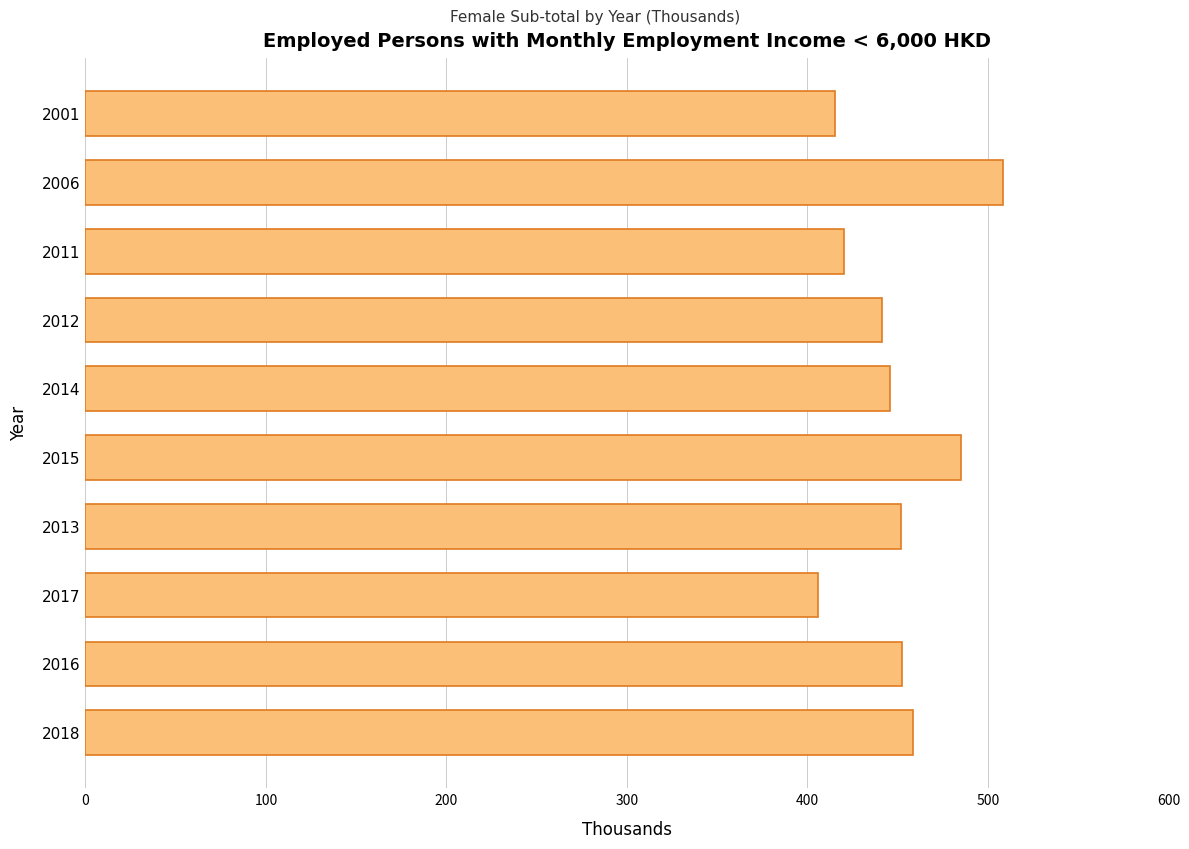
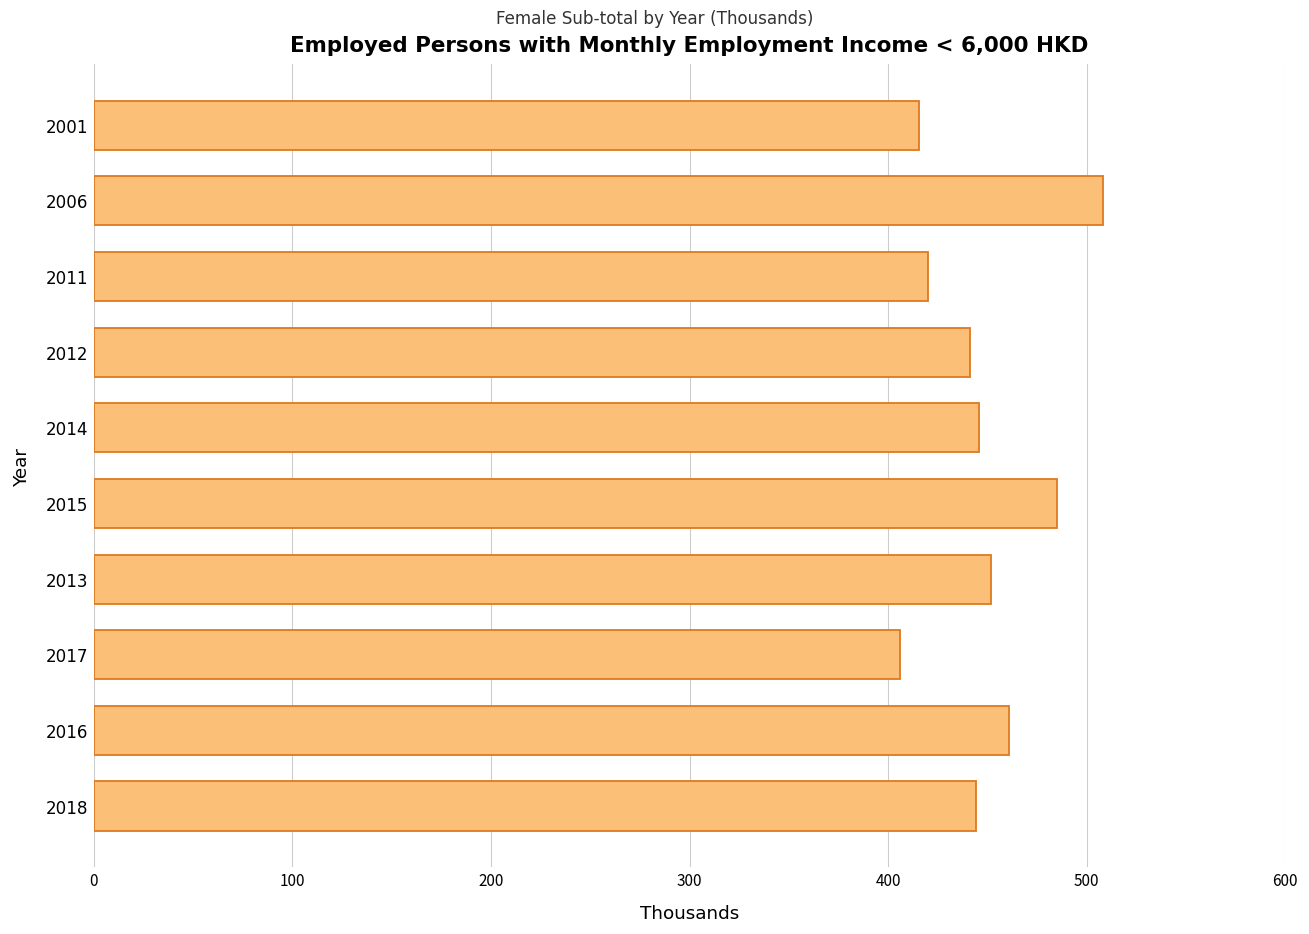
2016: 452 -> 461
2018: 458 -> 444
